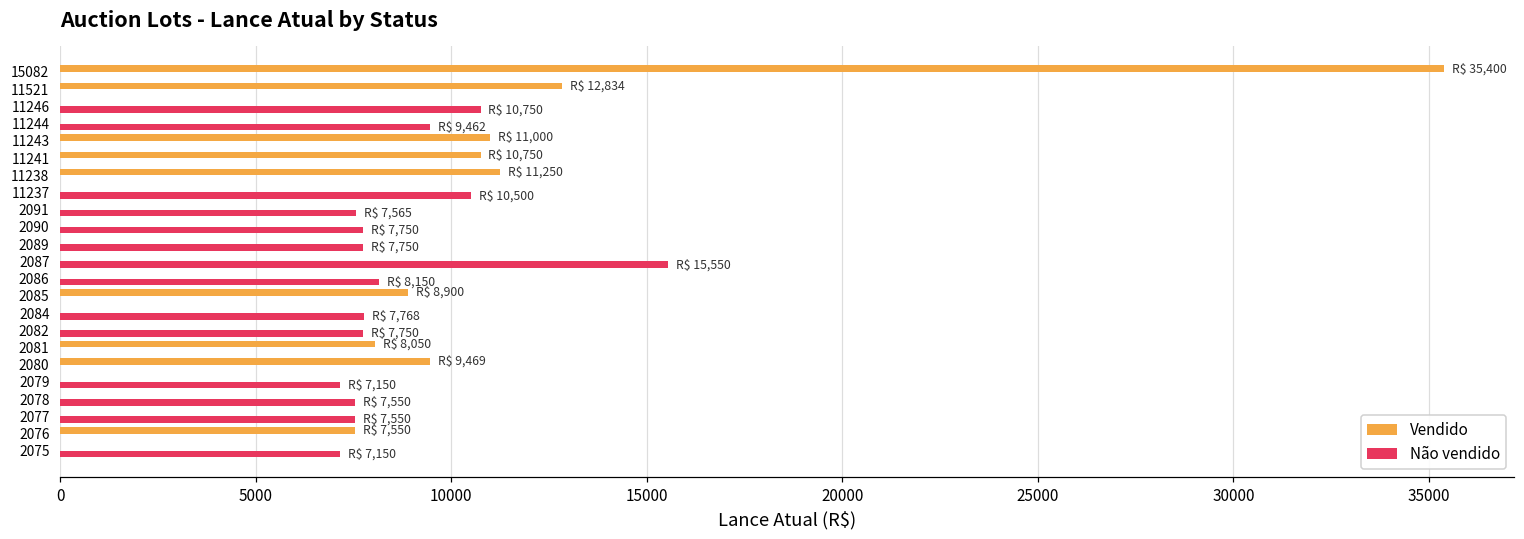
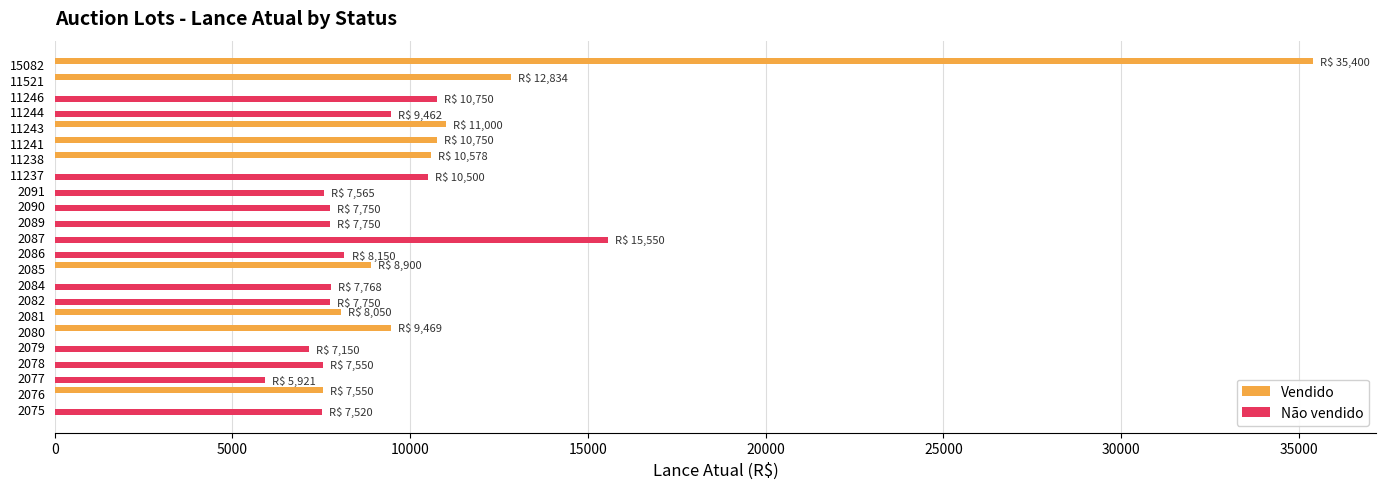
Vendido, 11238: 11,250 -> 10,578
Não vendido, 2077: 7,550 -> 5,921
Não vendido, 2075: 7,150 -> 7,520
